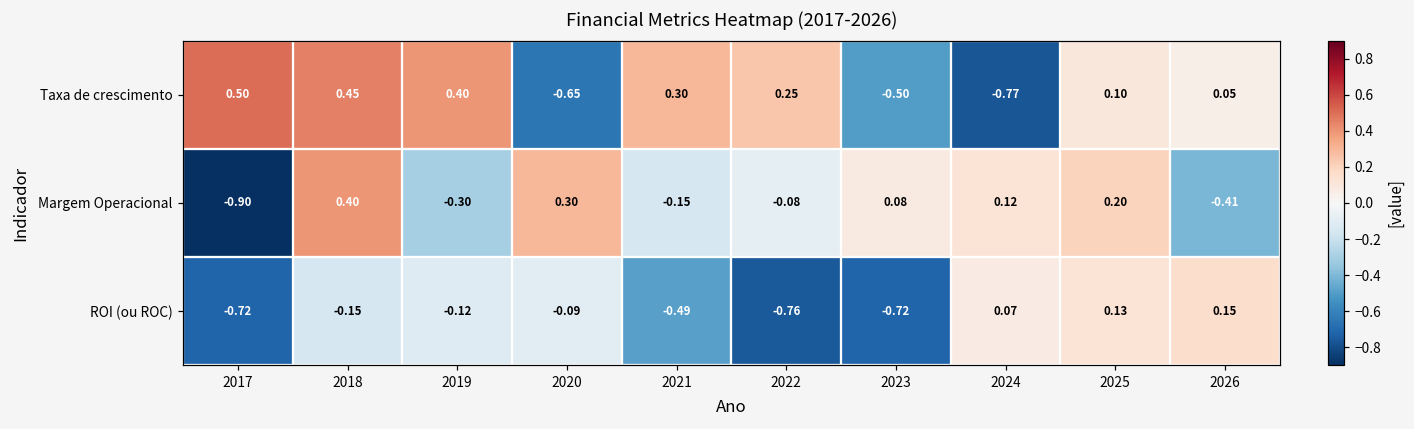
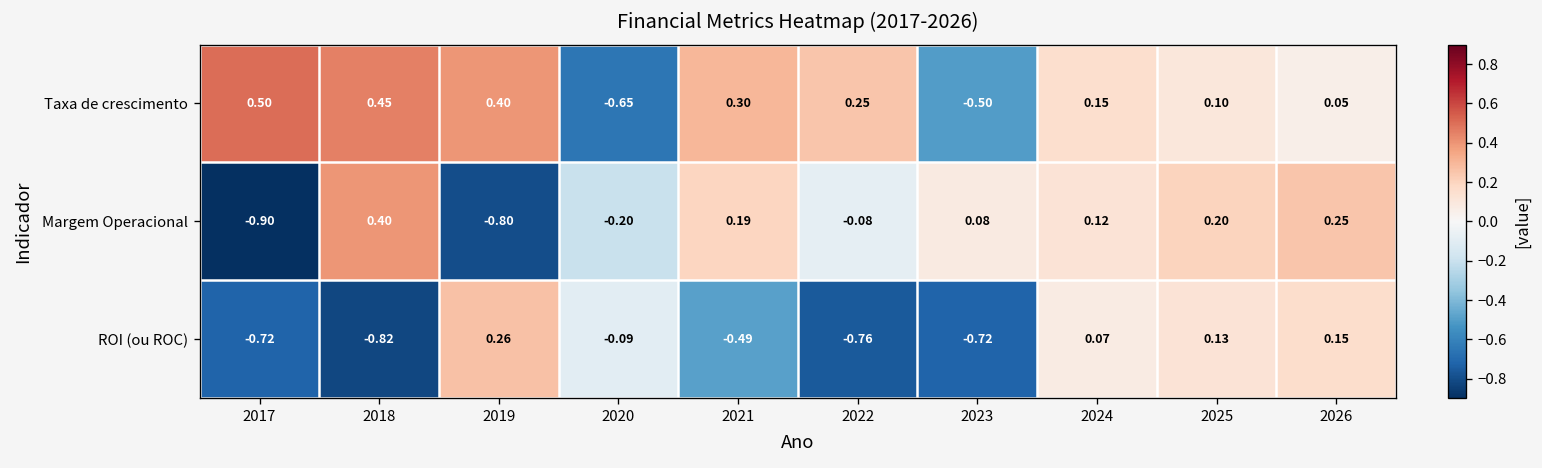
Taxa de crescimento, 2024: -0.77 -> 0.15
Margem Operacional, 2019: -0.30 -> -0.80
Margem Operacional, 2020: 0.30 -> -0.20
Margem Operacional, 2021: -0.15 -> 0.19
Margem Operacional, 2026: -0.41 -> 0.25
ROI (ou ROC), 2018: -0.15 -> -0.82
ROI (ou ROC), 2019: -0.12 -> 0.26
